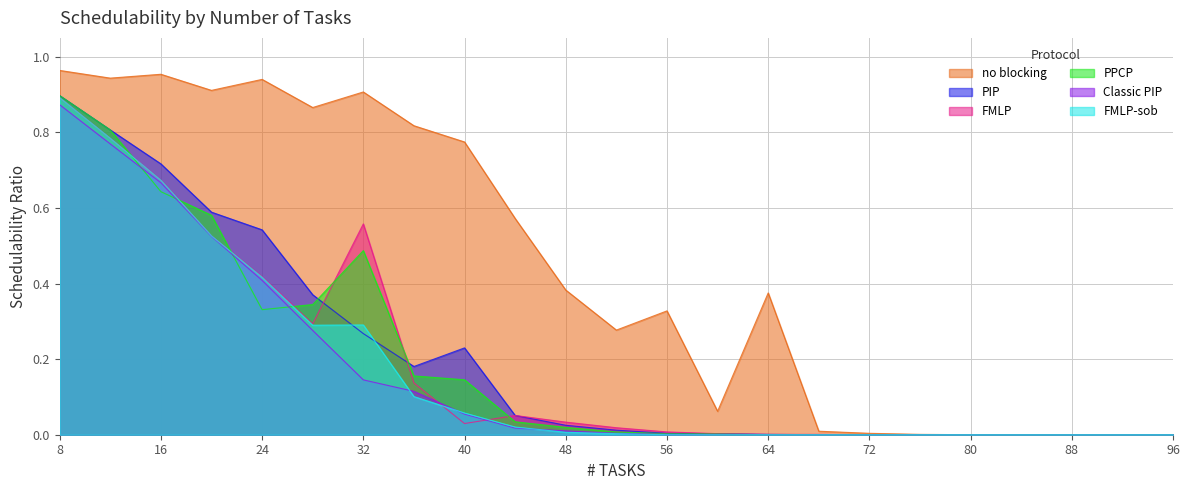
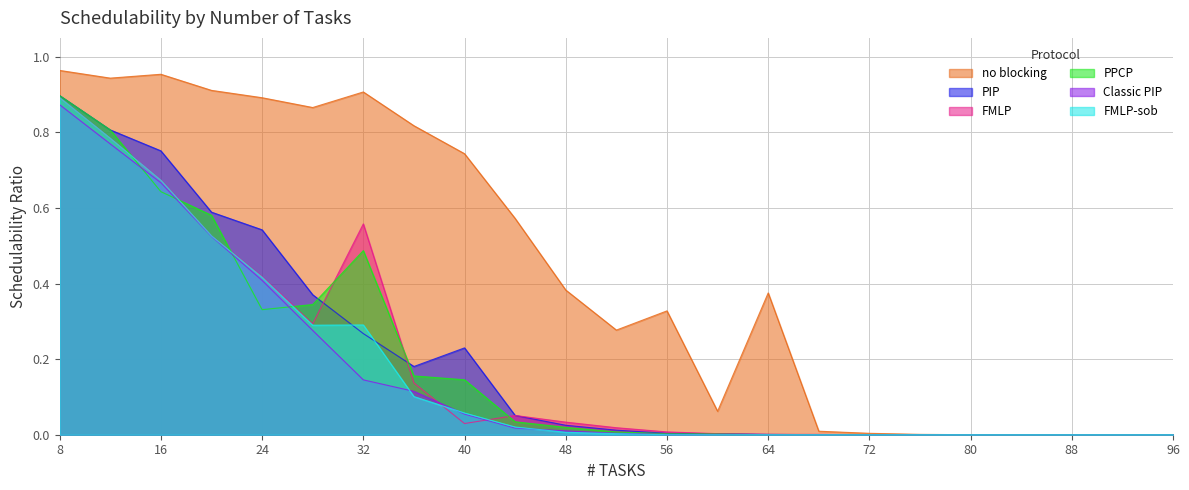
PIP, 16: 0.72 -> 0.75
no blocking, 24: 0.94 -> 0.89
no blocking, 40: 0.77 -> 0.74
